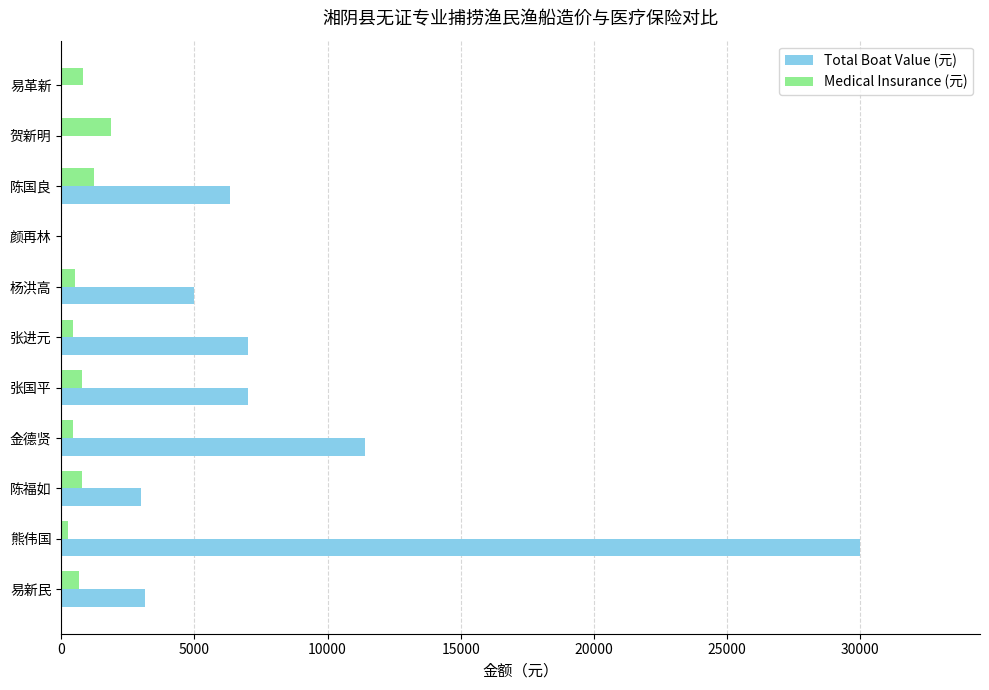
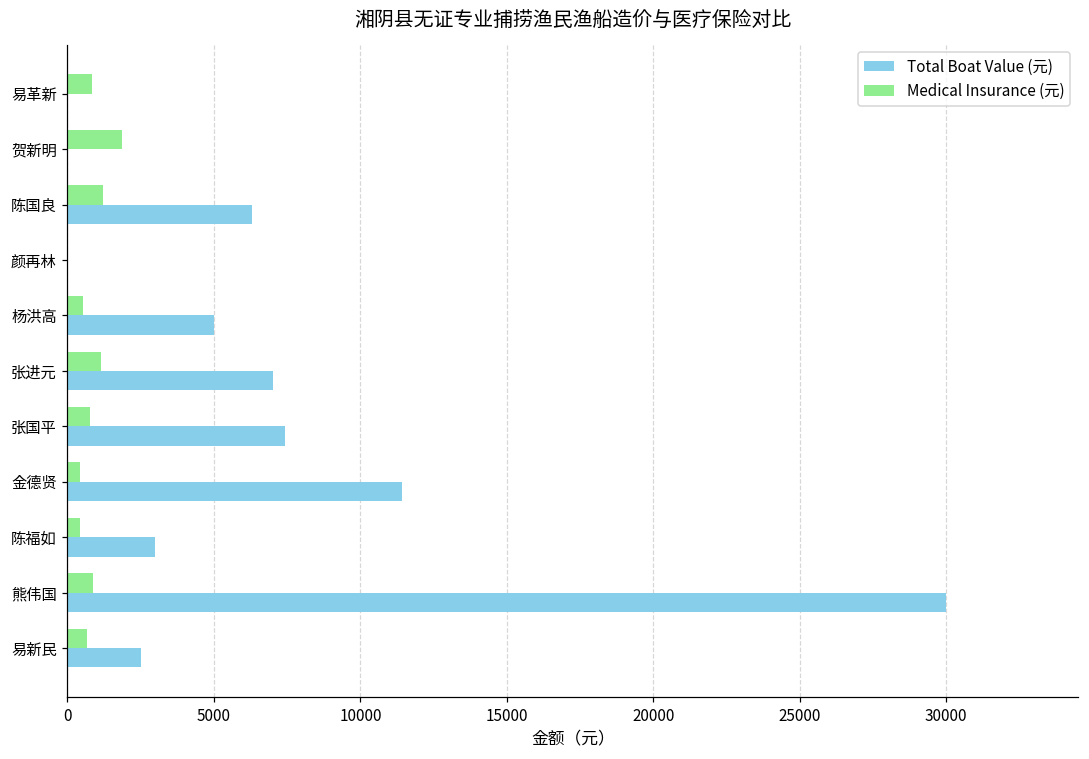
Medical Insurance (元), 张进元: 400 -> 1100
Total Boat Value (元), 张国平: 7000 -> 7400
Medical Insurance (元), 陈福如: 800 -> 400
Medical Insurance (元), 熊伟国: 300 -> 900
Total Boat Value (元), 易新民: 3100 -> 2500
